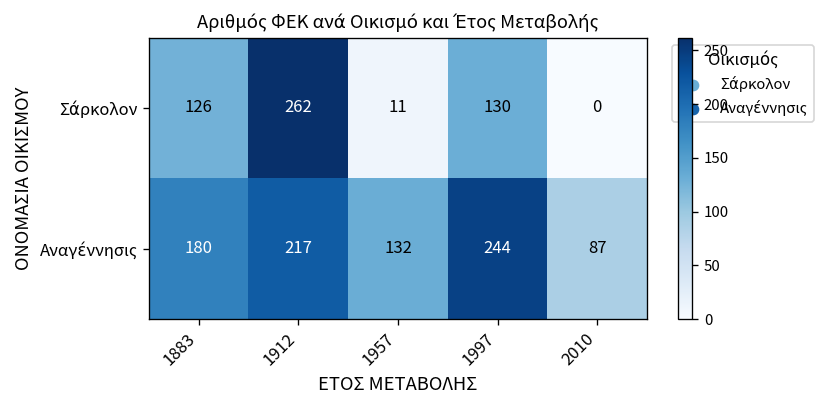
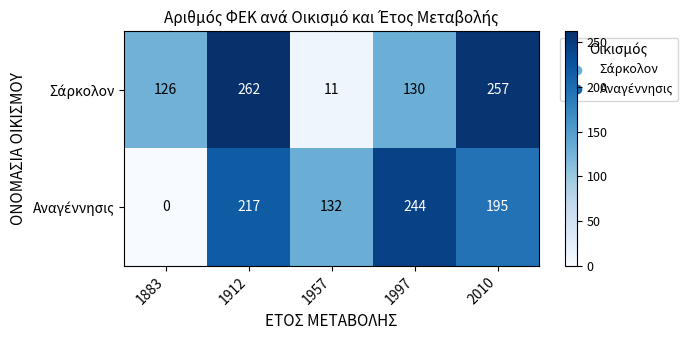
Σάρκολον, 2010: 0 -> 257
Αναγέννησις, 1883: 180 -> 0
Αναγέννησις, 2010: 87 -> 195
